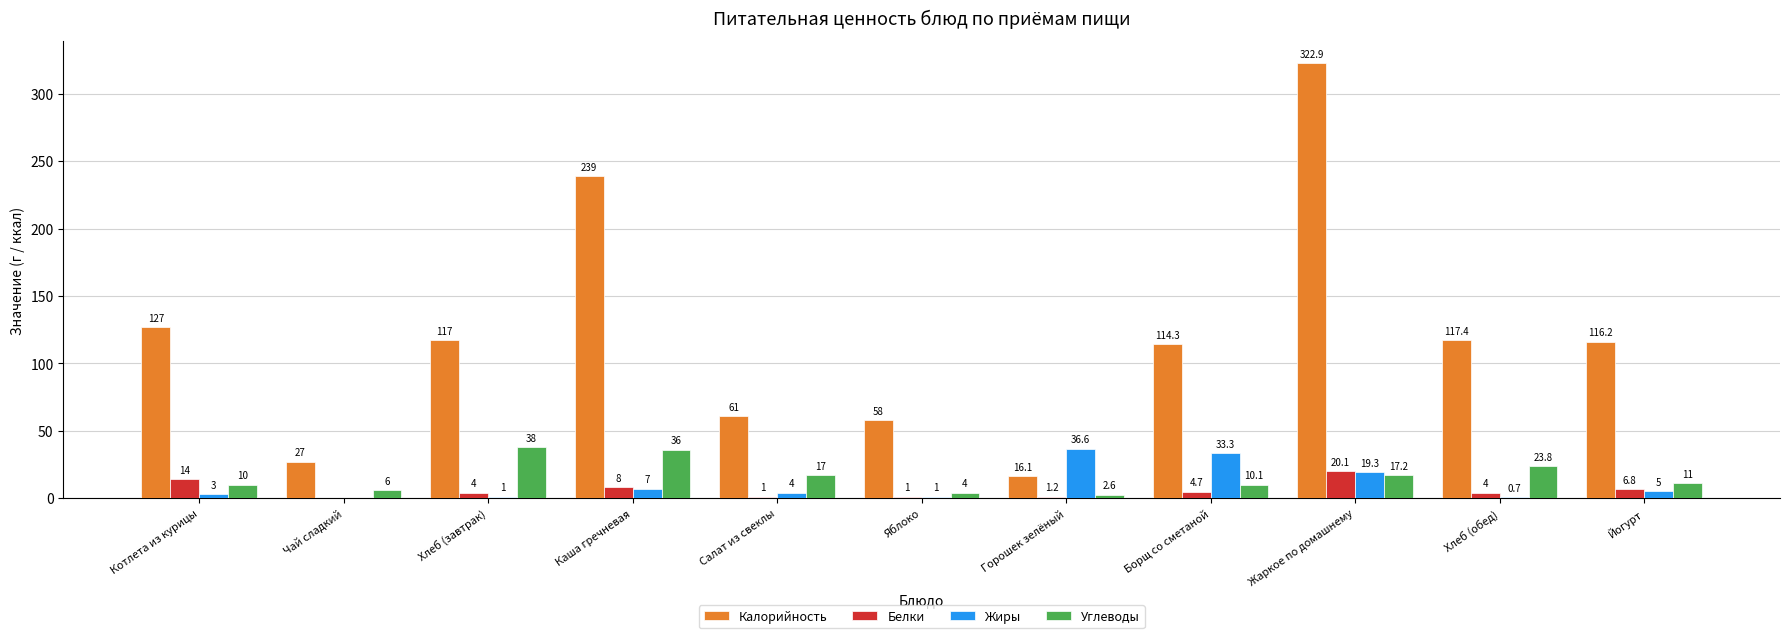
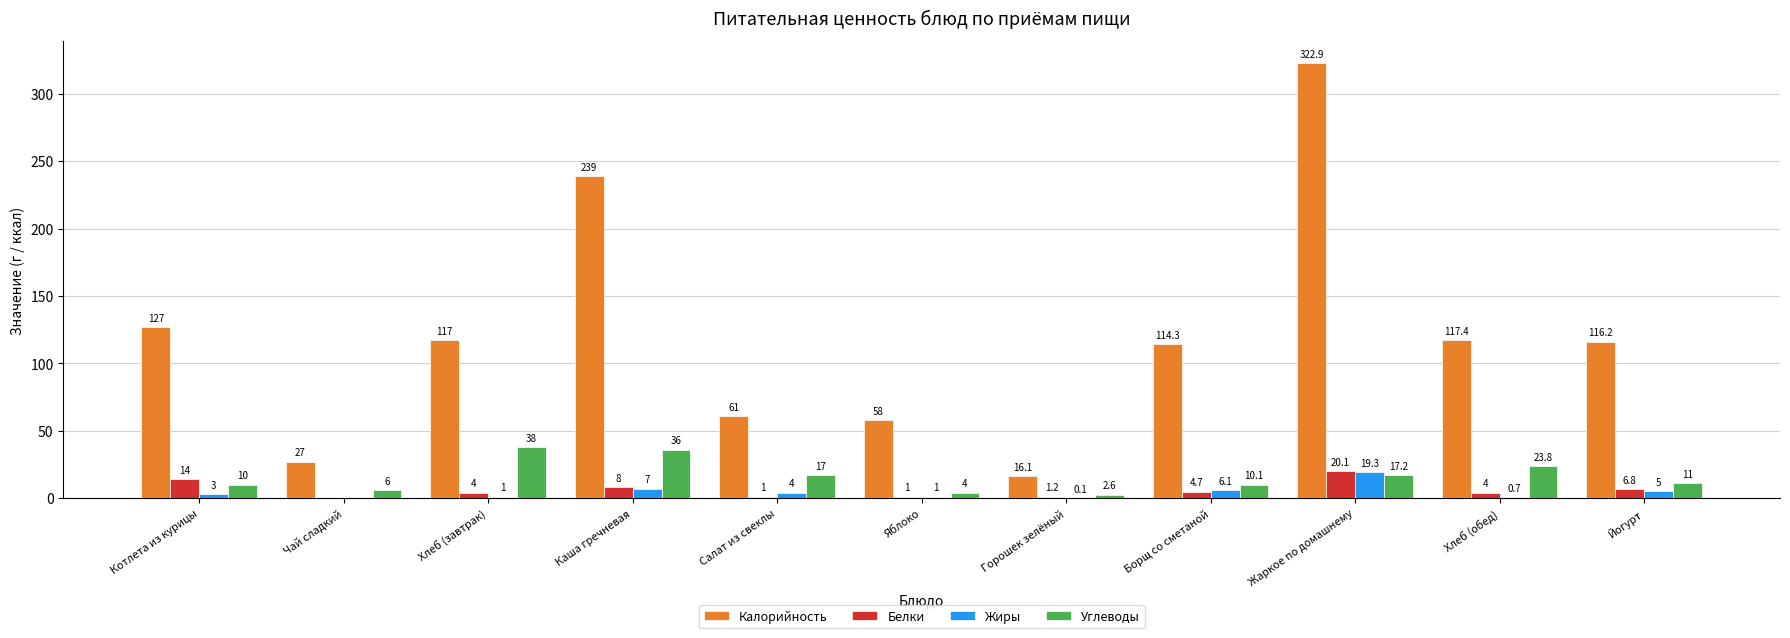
Жиры, Горошек зелёный: 36.6 -> 0.1
Жиры, Борщ со сметаной: 33.3 -> 6.1
